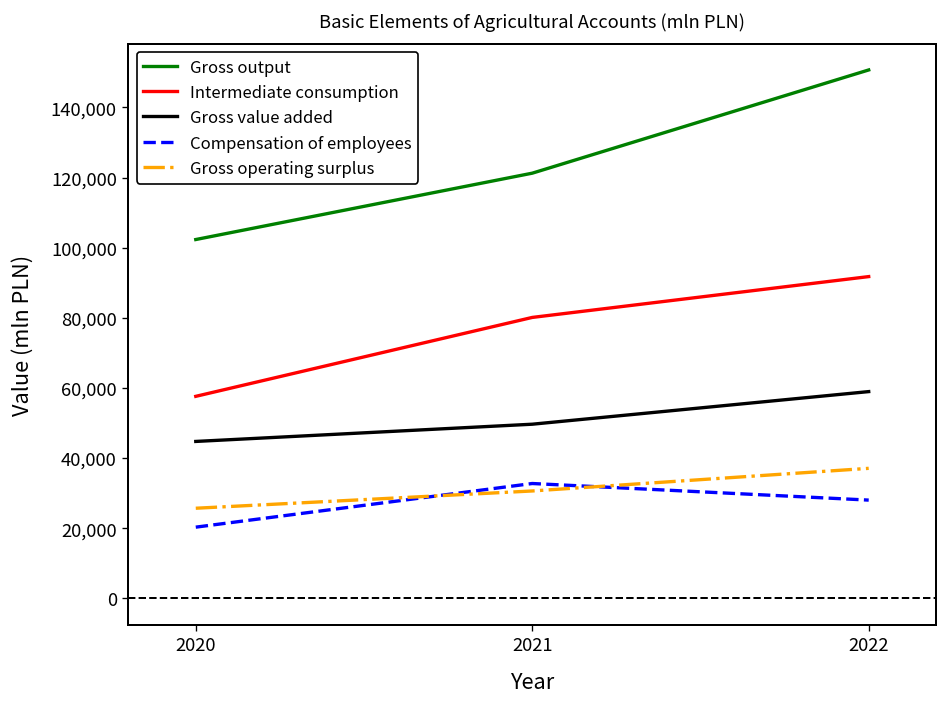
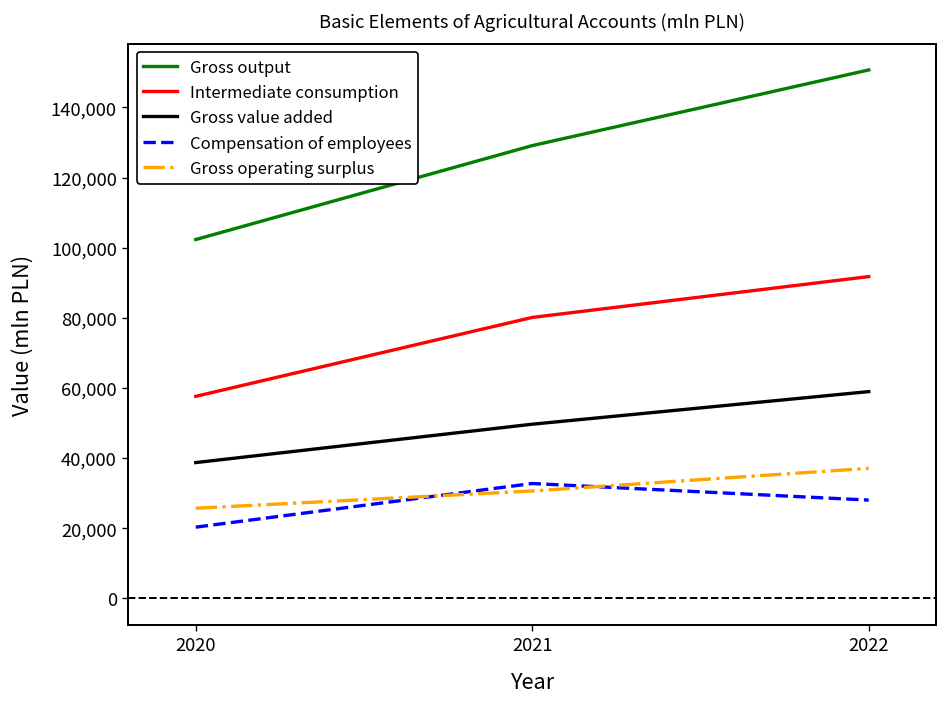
Gross value added, 2020: 45,000 -> 39,000
Gross output, 2021: 121,000 -> 129,000
